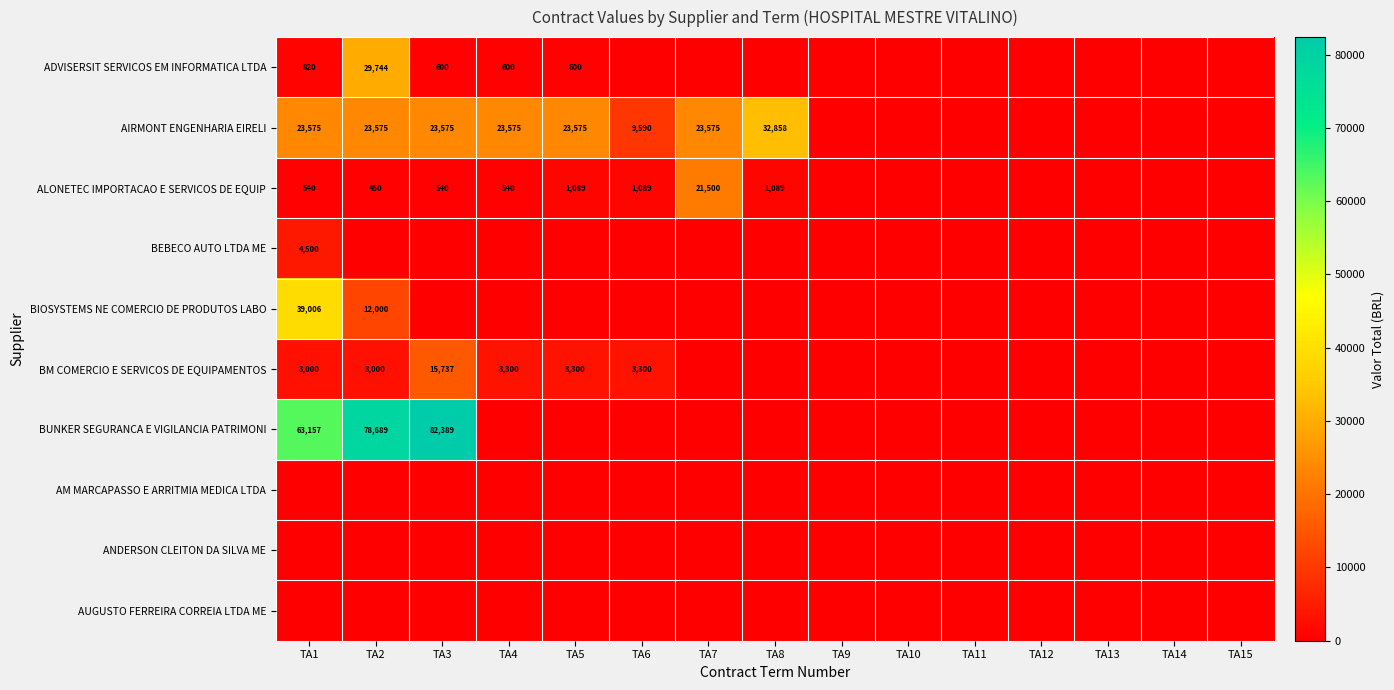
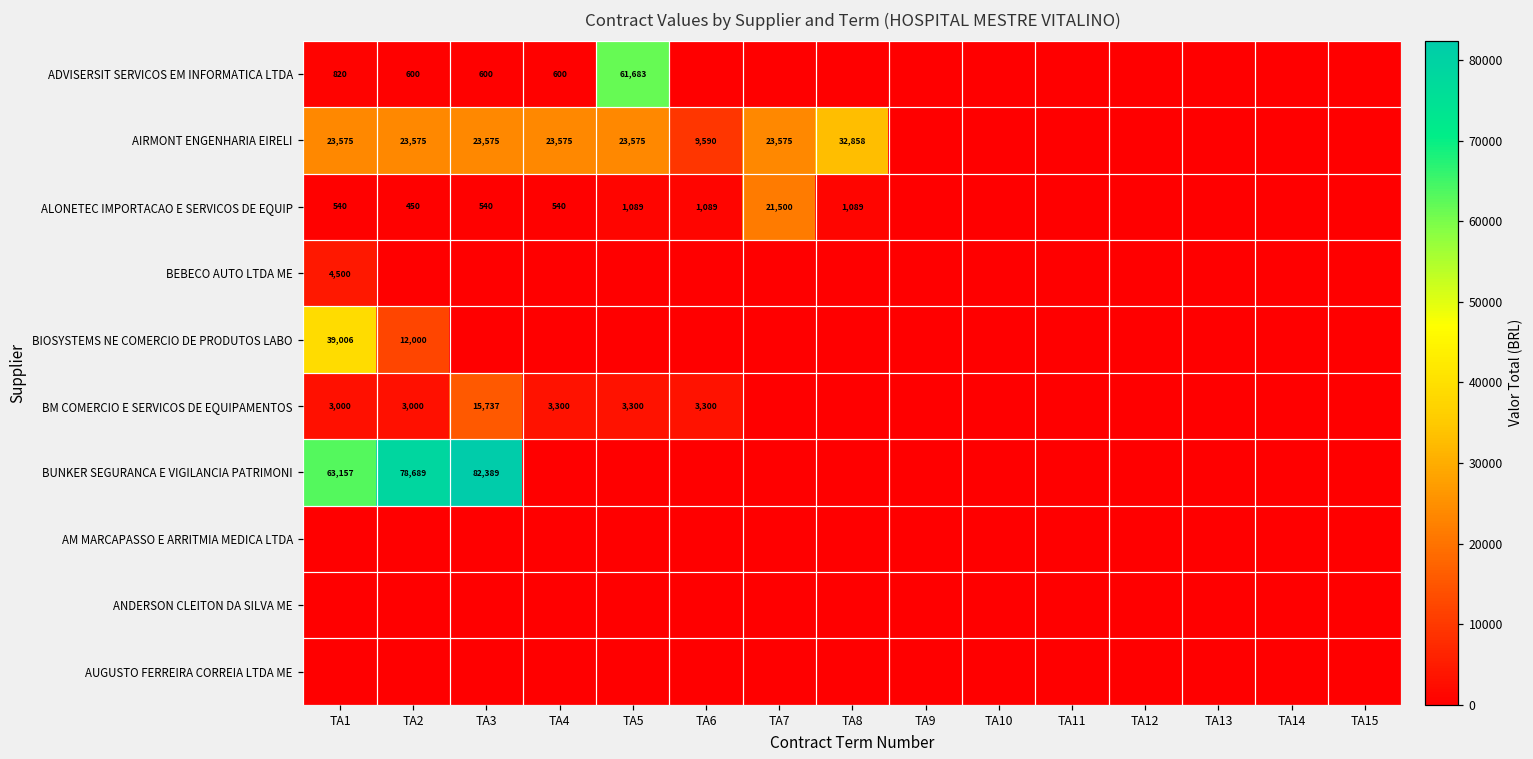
ADVISERSIT SERVICOS EM INFORMATICA LTDA, TA2: 29,744 -> 600
ADVISERSIT SERVICOS EM INFORMATICA LTDA, TA5: 600 -> 61,683
